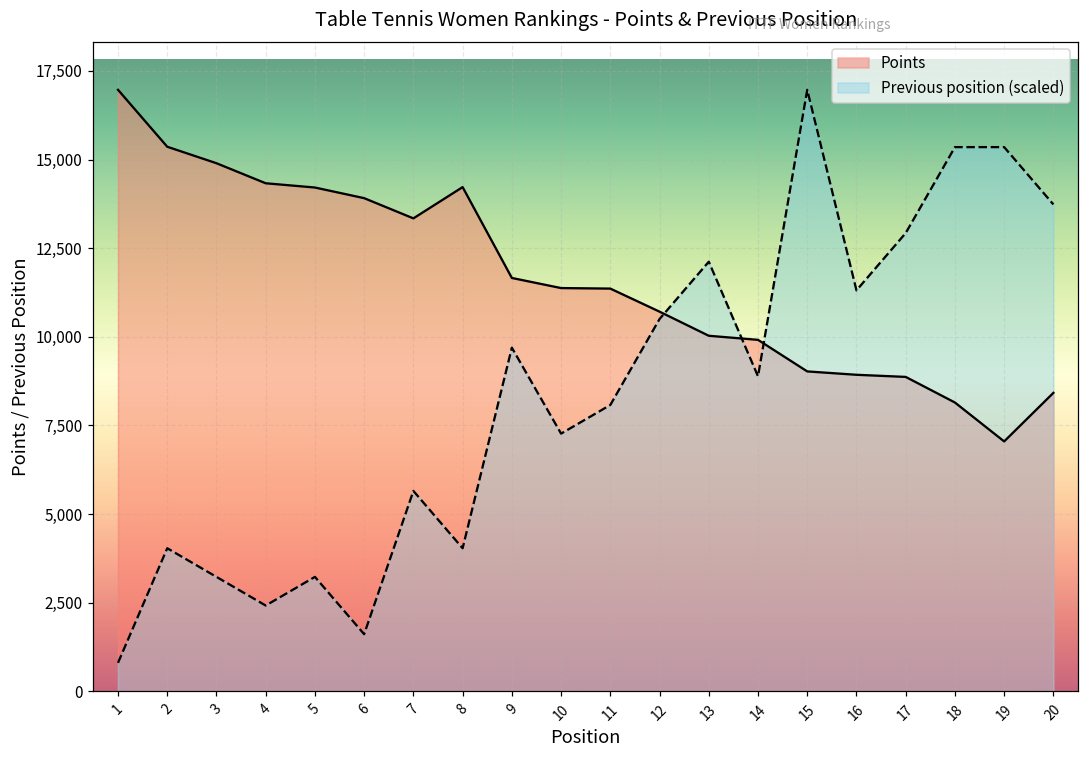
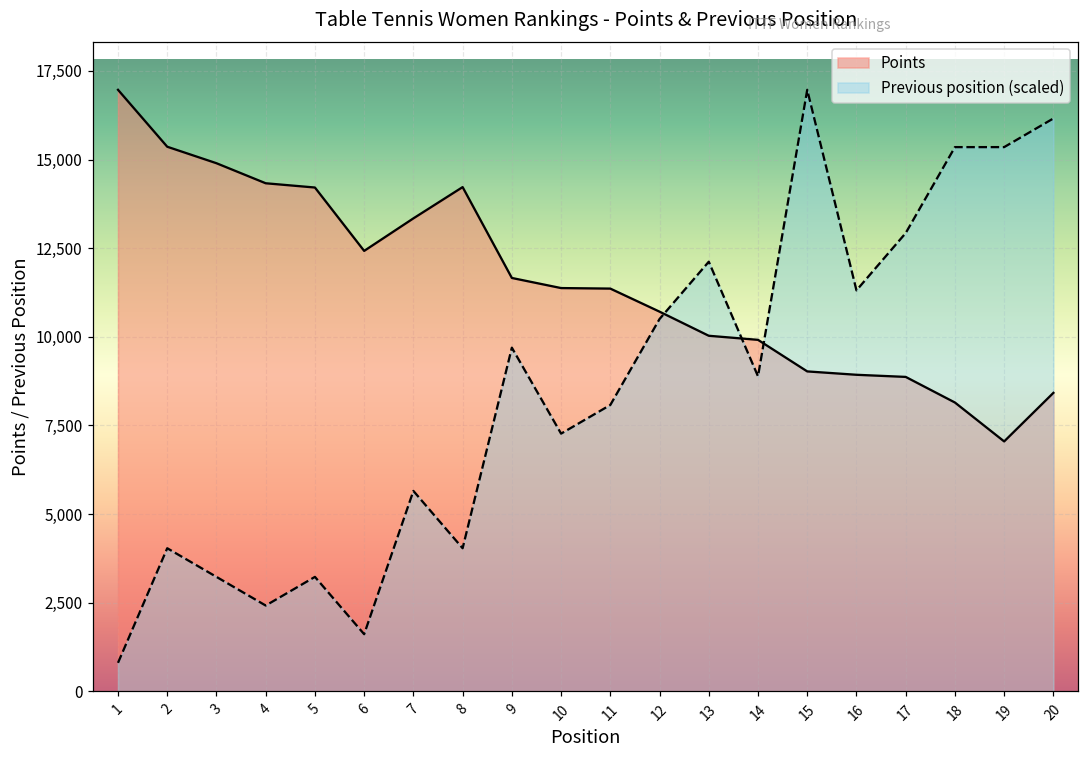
Points, 6: 13,900 -> 12,400
Previous position (scaled), 20: 13,700 -> 16,200
